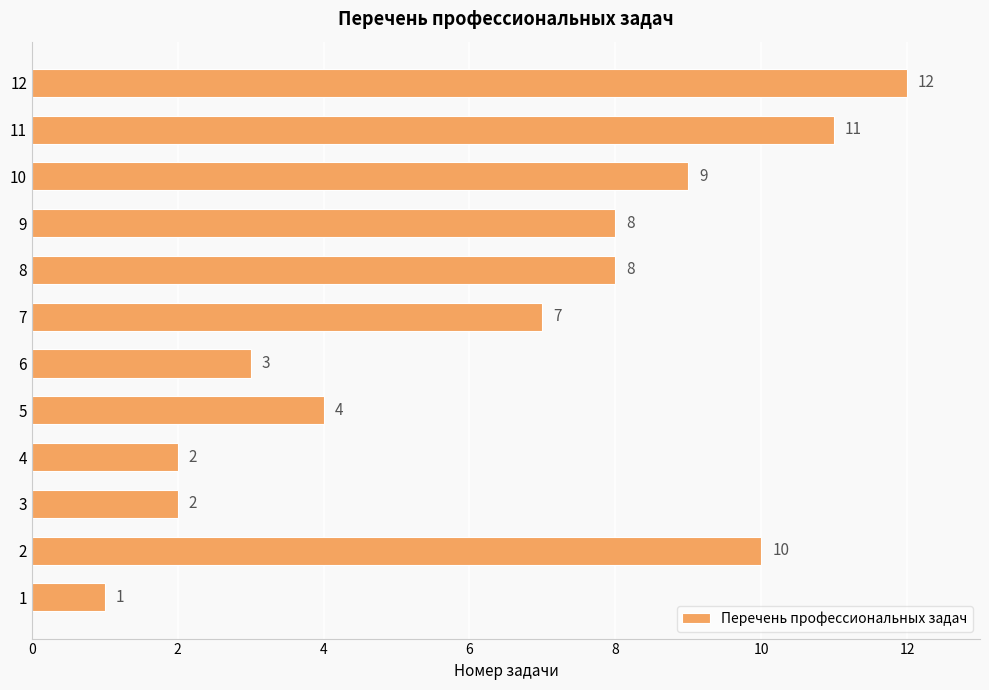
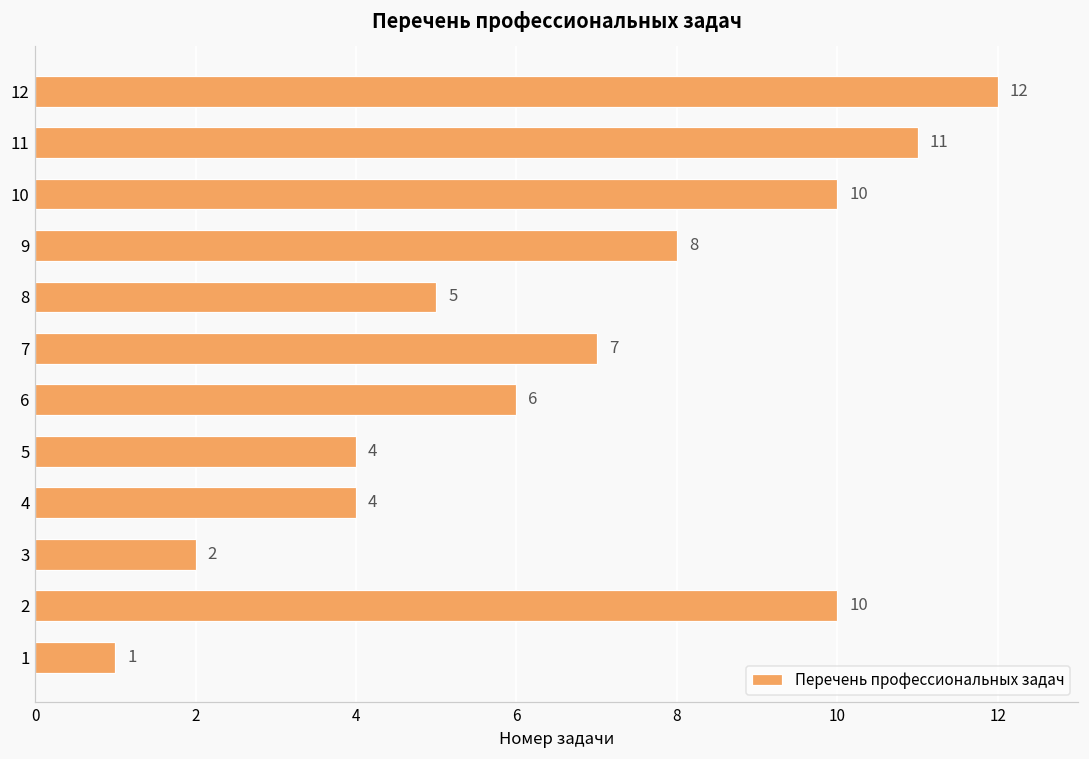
10: 9 -> 10
8: 8 -> 5
6: 3 -> 6
4: 2 -> 4
